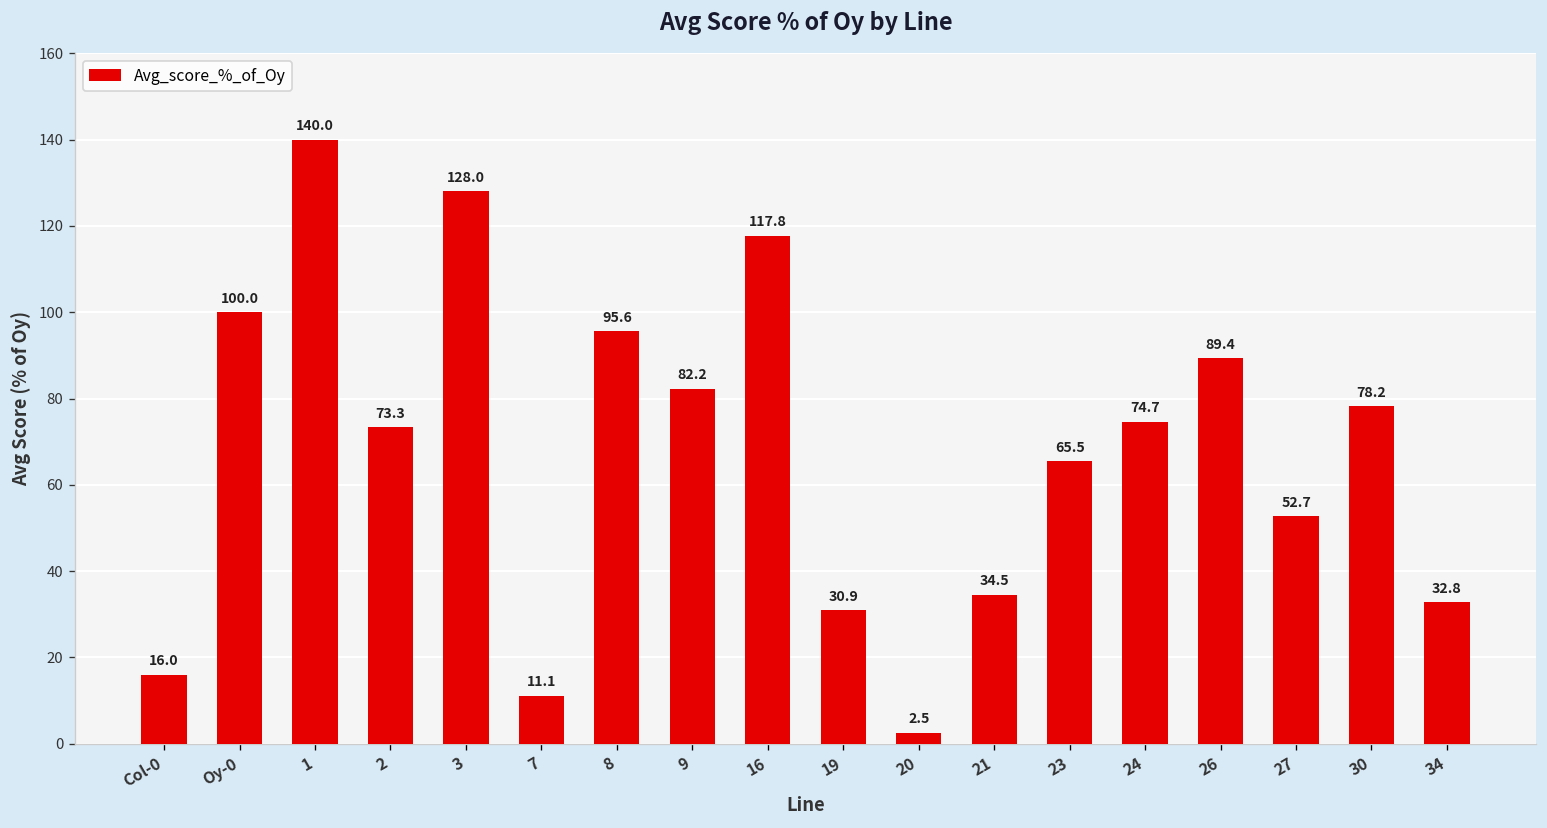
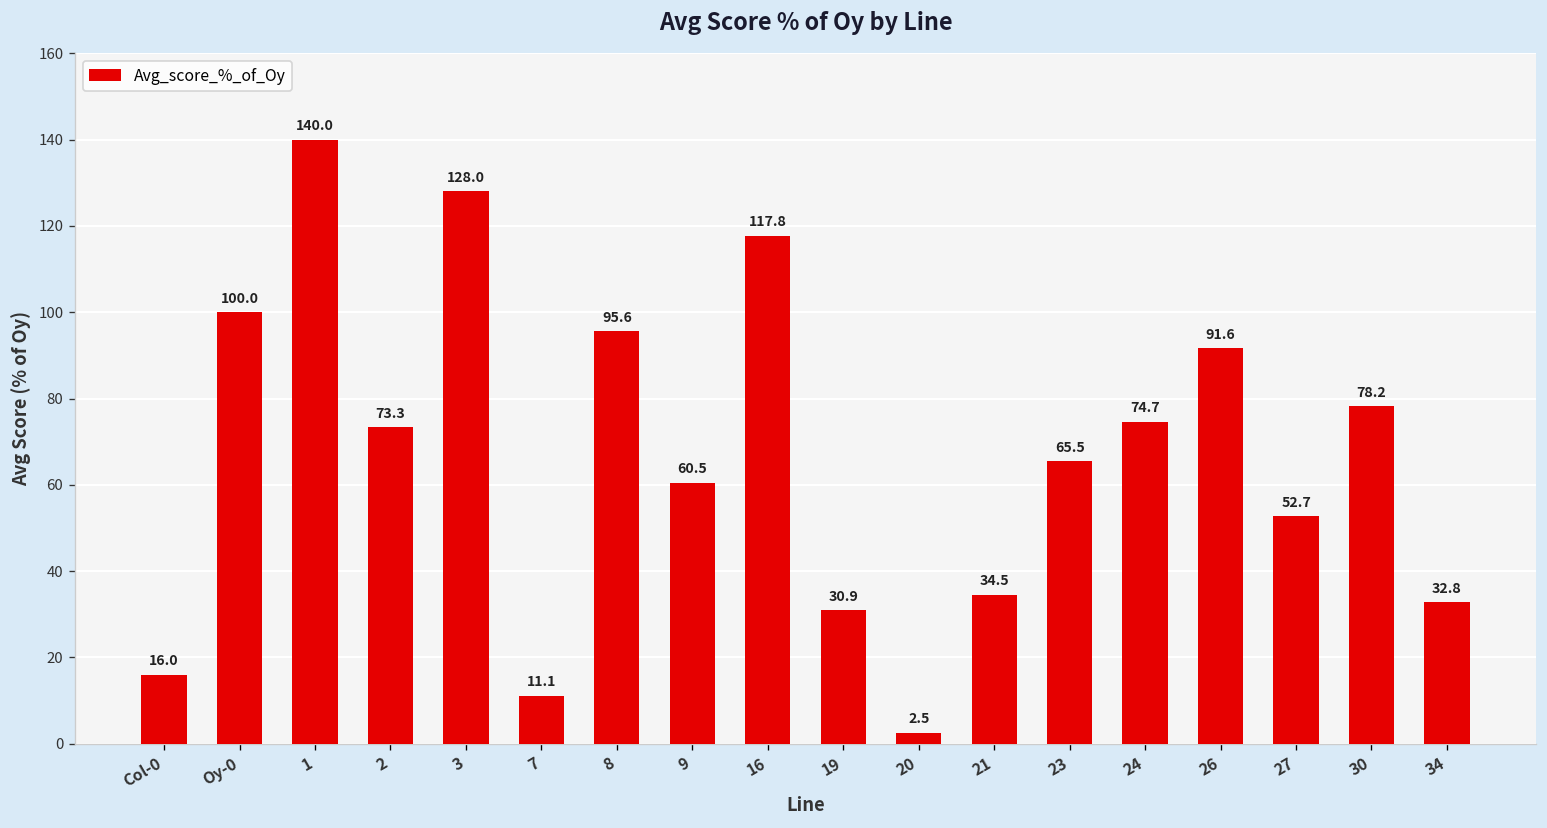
9: 82.2 -> 60.5
26: 89.4 -> 91.6
